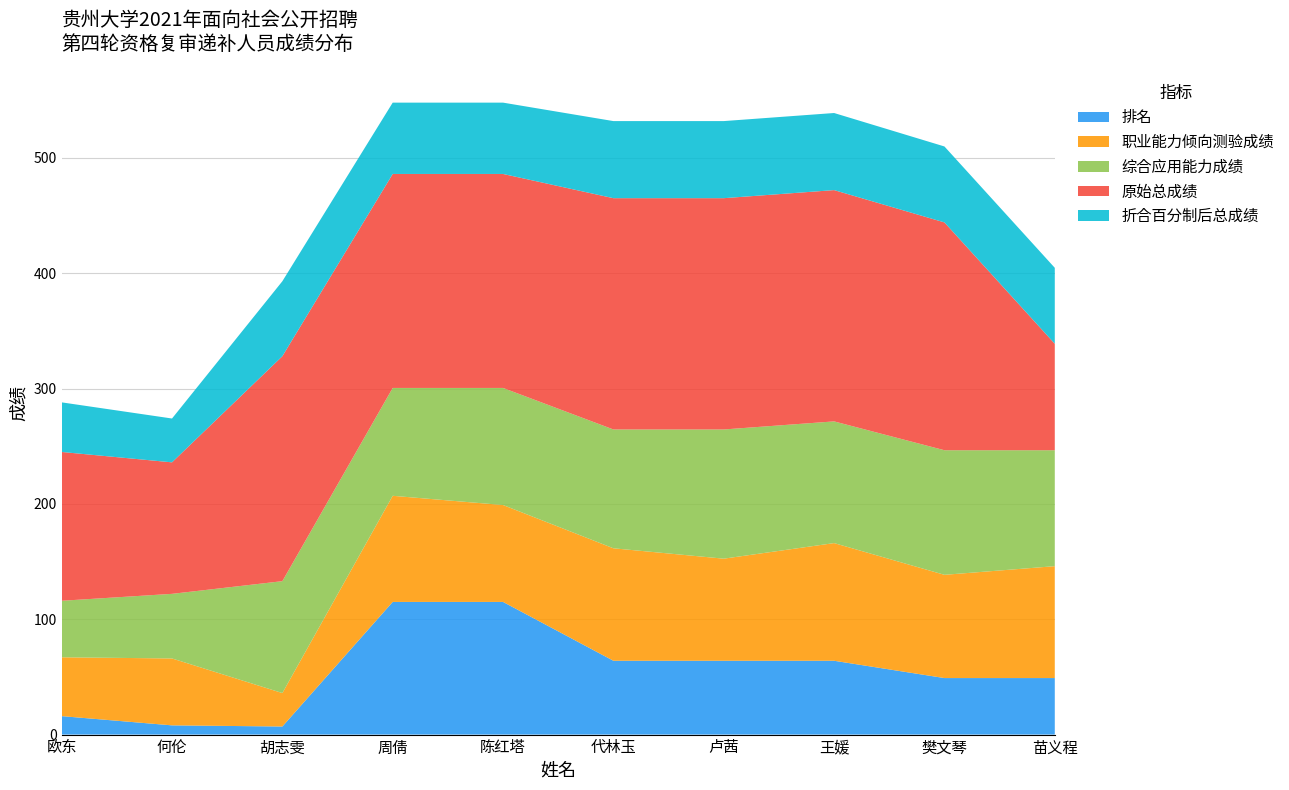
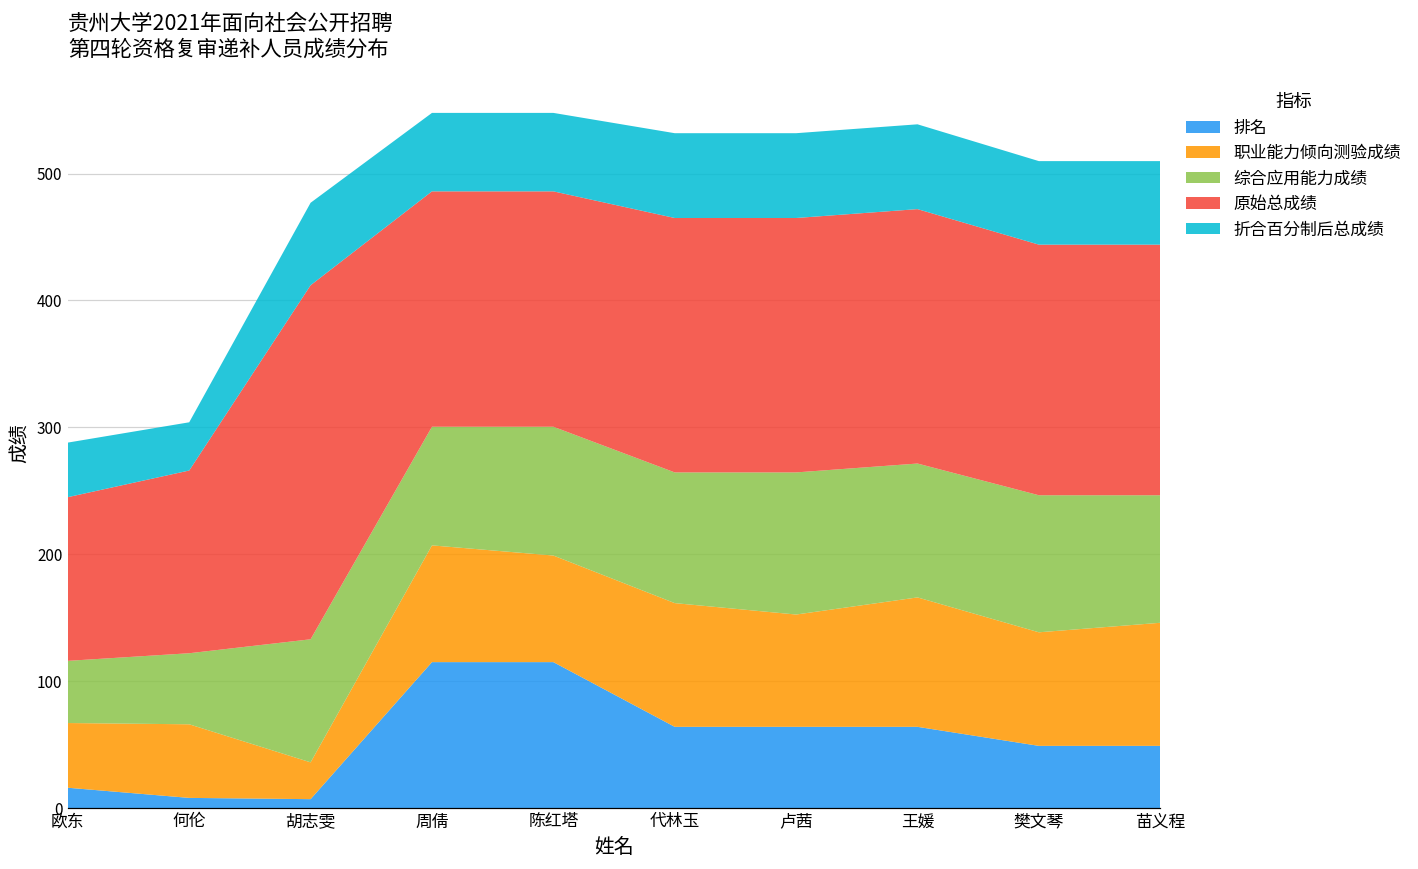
原始总成绩, 何伦: 114 -> 144
原始总成绩, 胡志雯: 195 -> 279
原始总成绩, 苗义程: 92 -> 198
